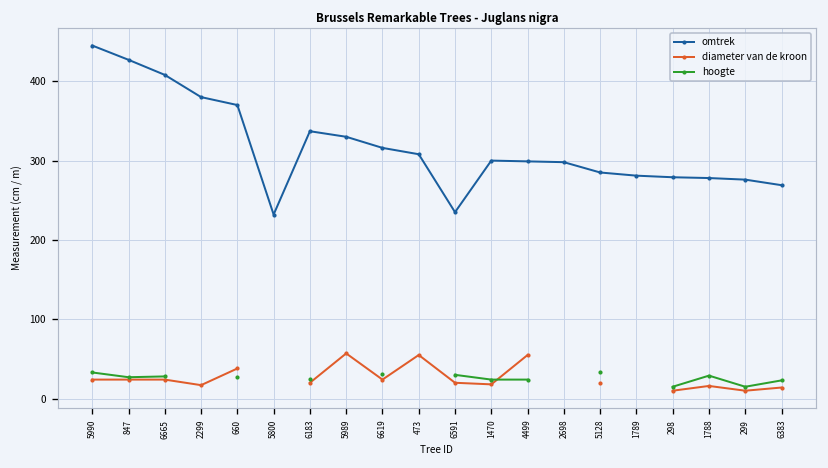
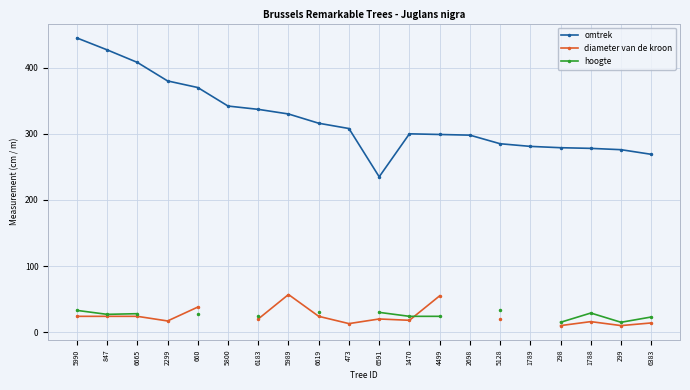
omtrek, 5800: 230 -> 340
diameter van de kroon, 473: 60 -> 10
